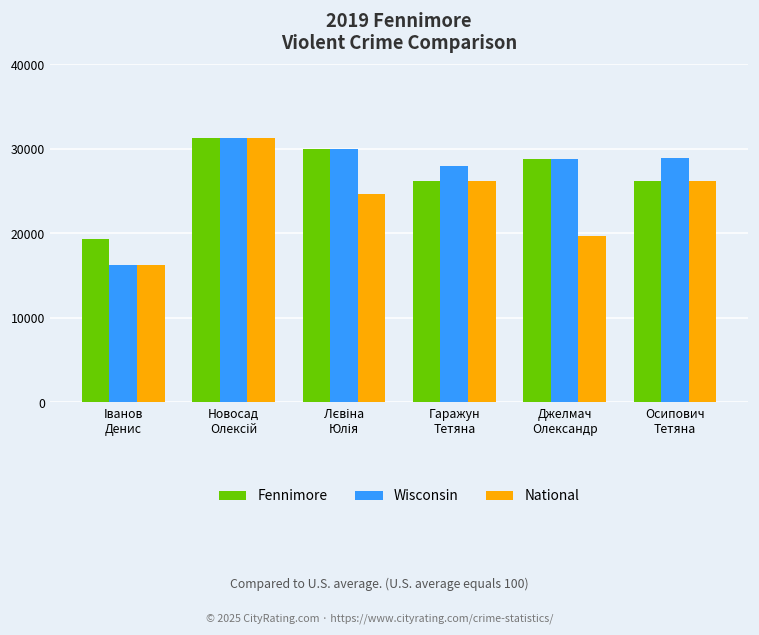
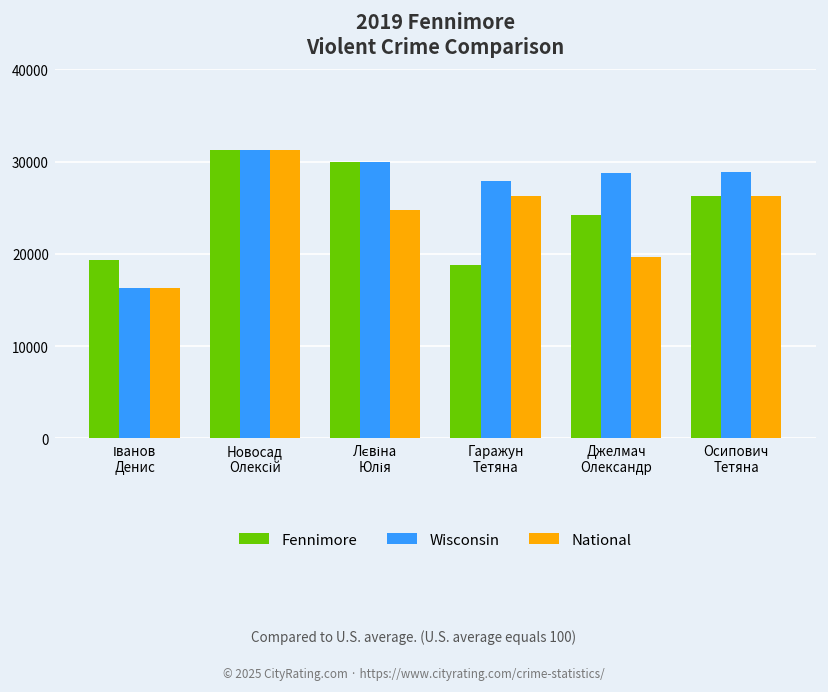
Fennimore, Гаражун Тетяна: 26000 -> 19000
Fennimore, Джелмач Олександр: 29000 -> 24000
